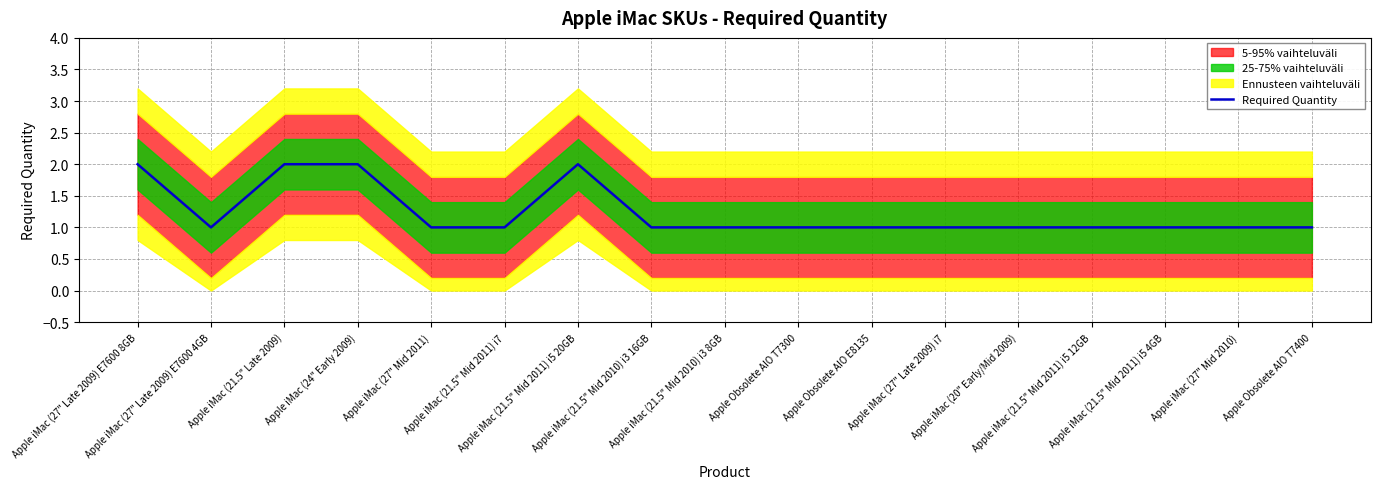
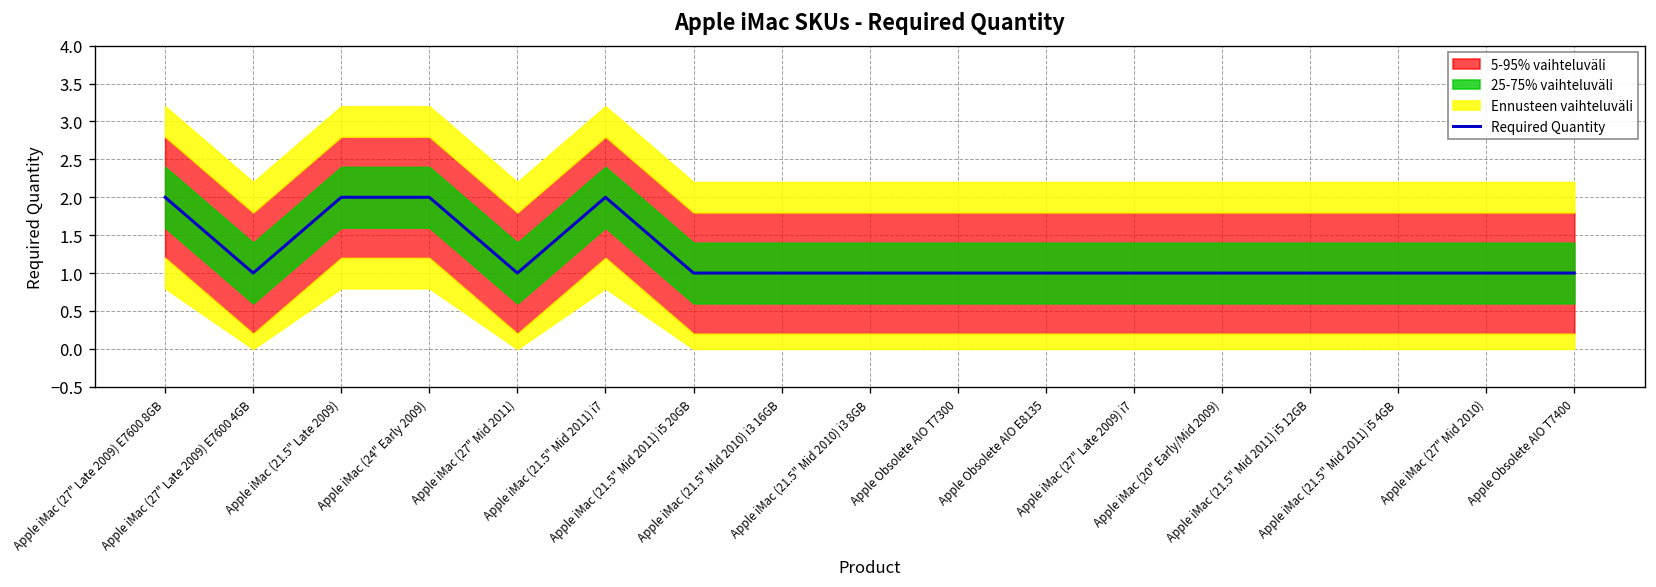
Required Quantity, Apple iMac (21.5" Mid 2011) i7: 1 -> 2
Required Quantity, Apple iMac (21.5" Mid 2011) i5 20GB: 2 -> 1
